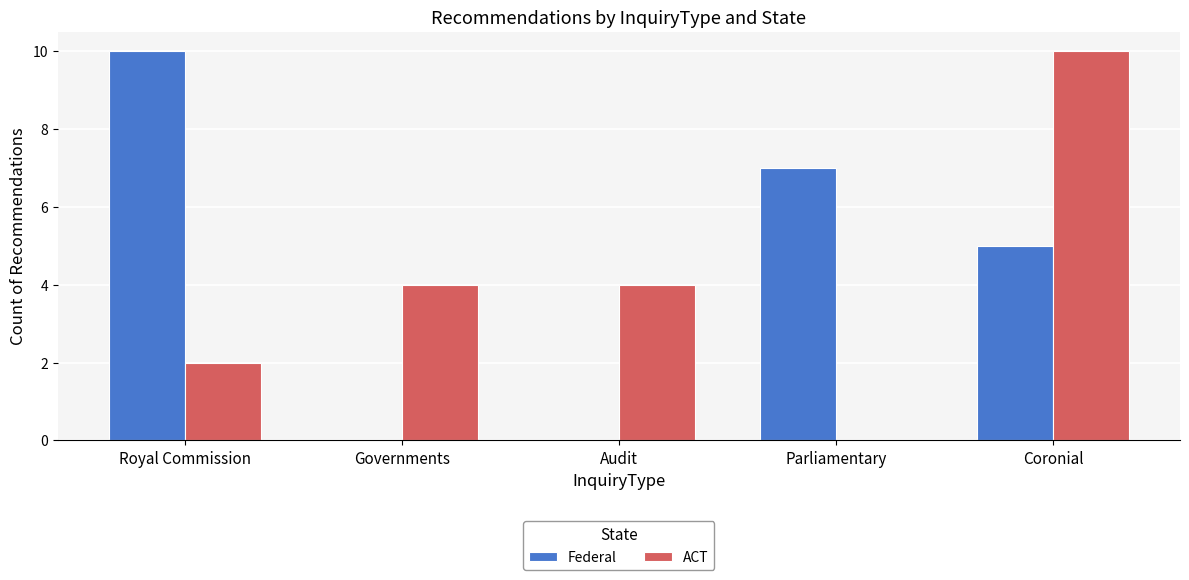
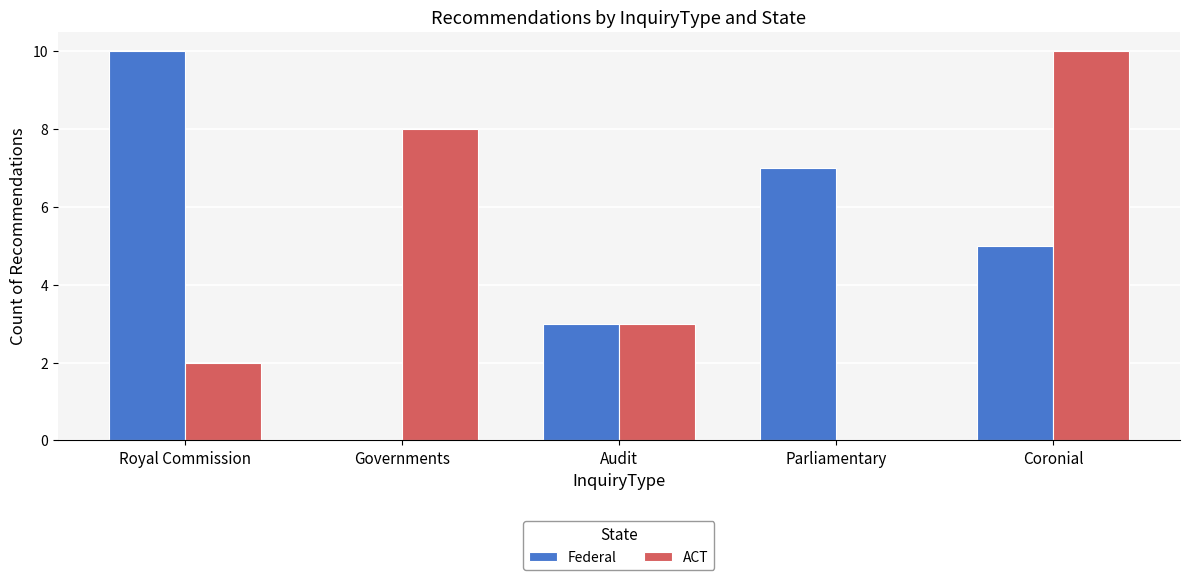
ACT, Governments: 4 -> 8
Federal, Audit: 0 -> 3
ACT, Audit: 4 -> 3
